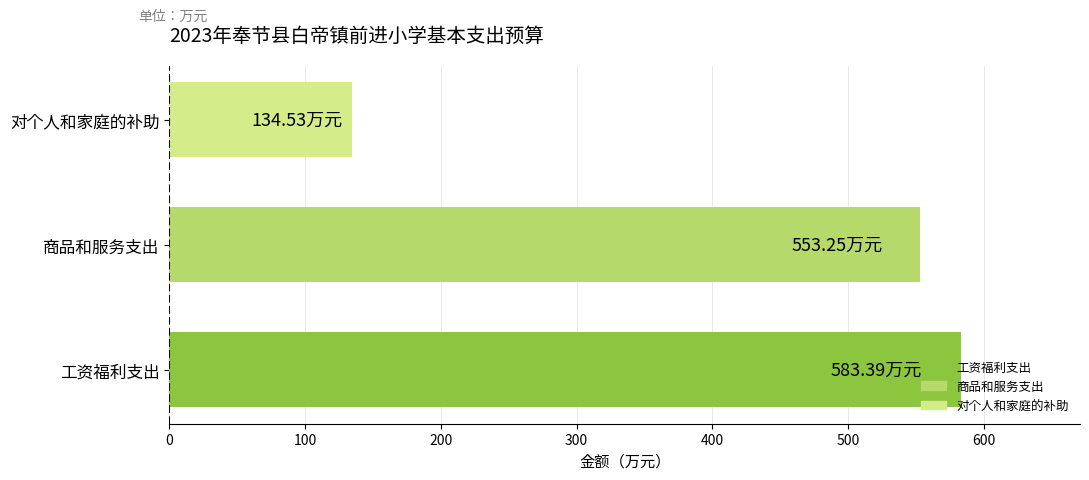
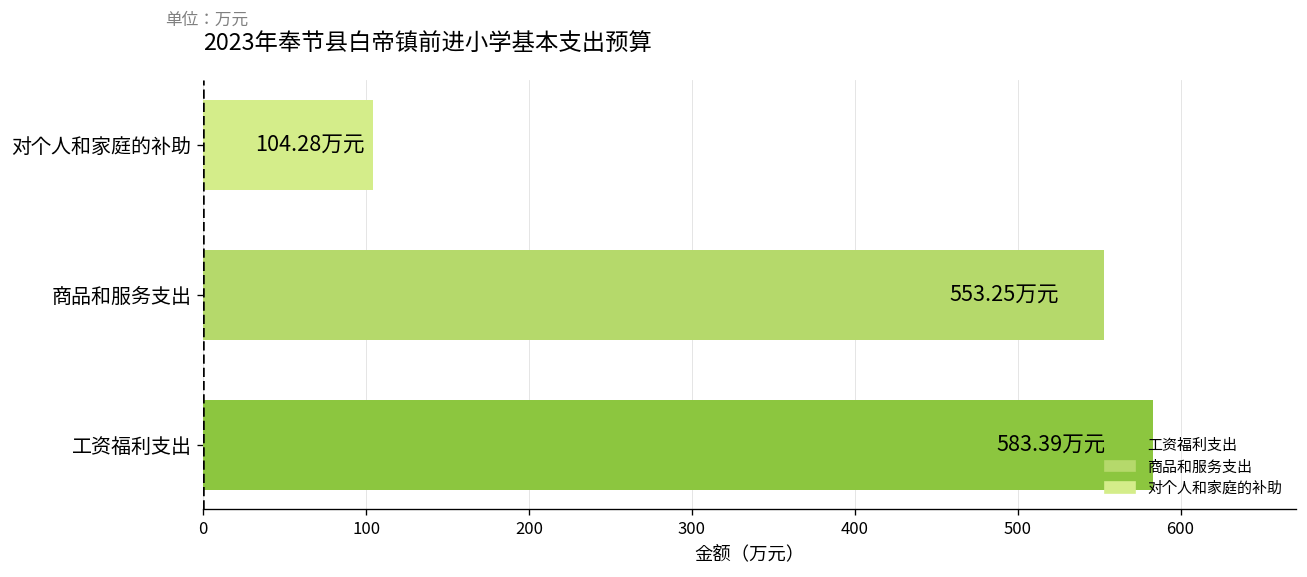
对个人和家庭的补助: 134.53 -> 104.28
